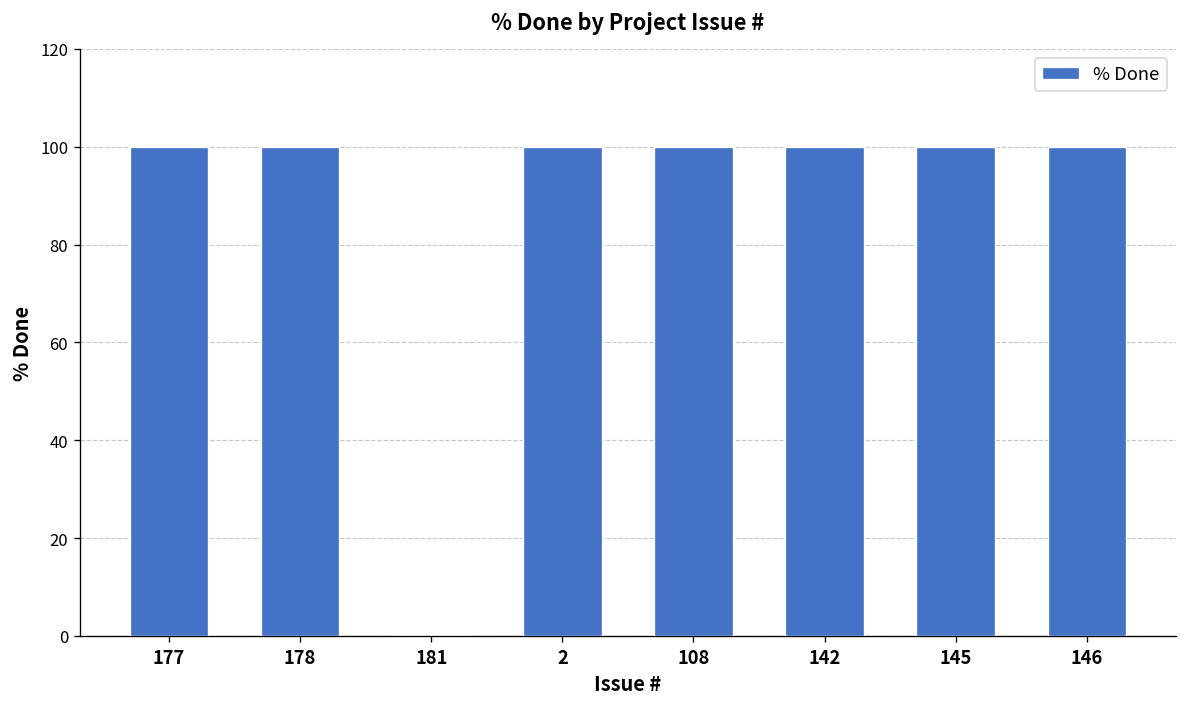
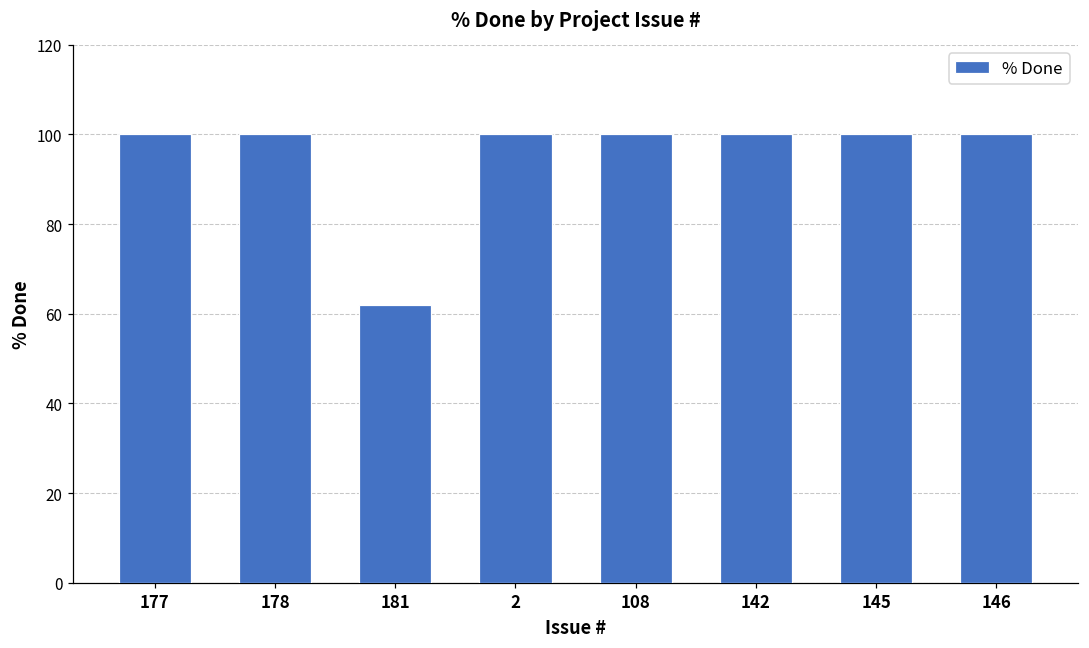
181: 0 -> 62
